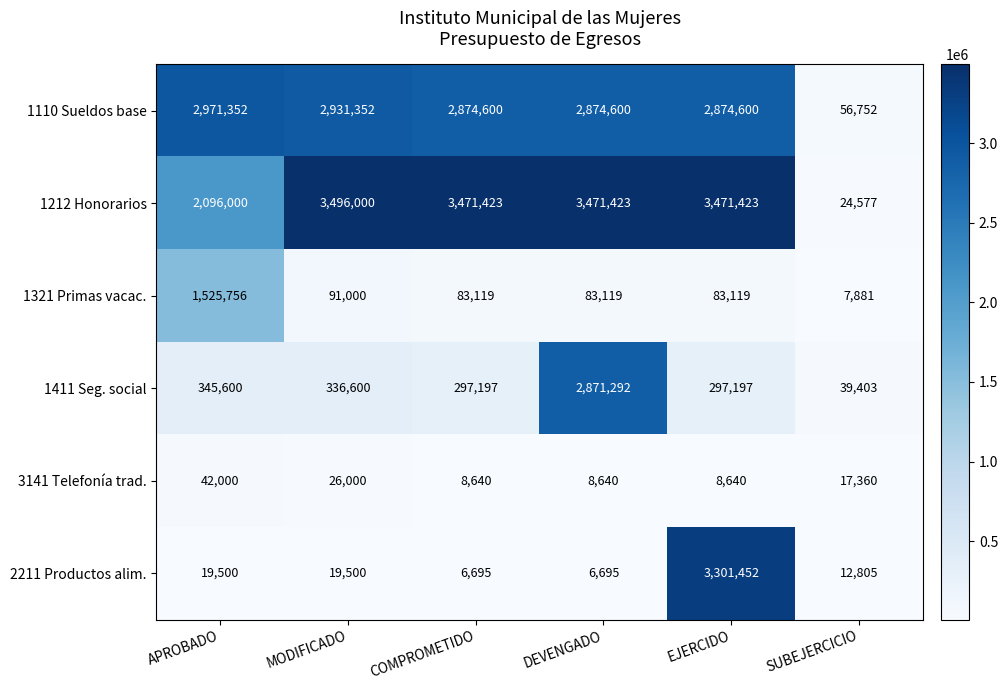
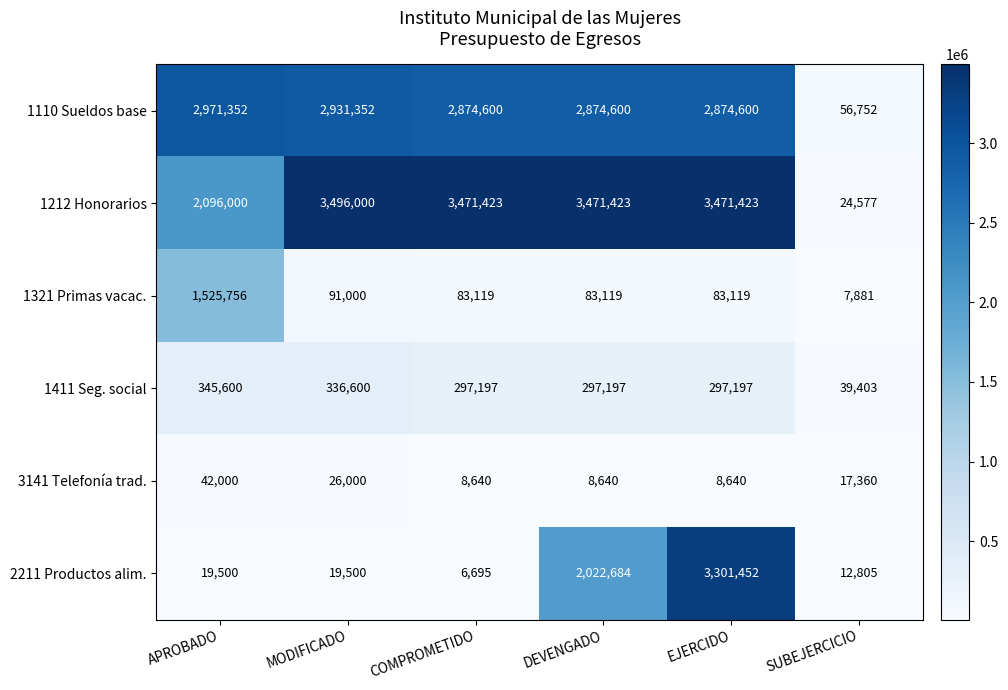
1411 Seg. social, DEVENGADO: 2,871,292 -> 297,197
2211 Productos alim., DEVENGADO: 6,695 -> 2,022,684
